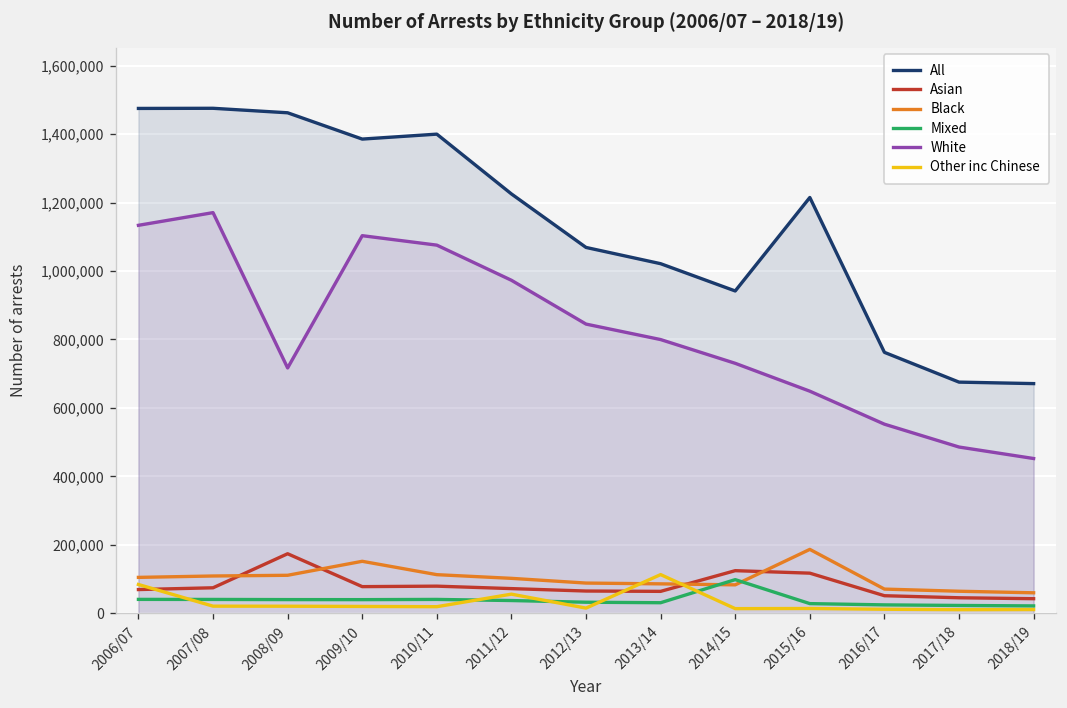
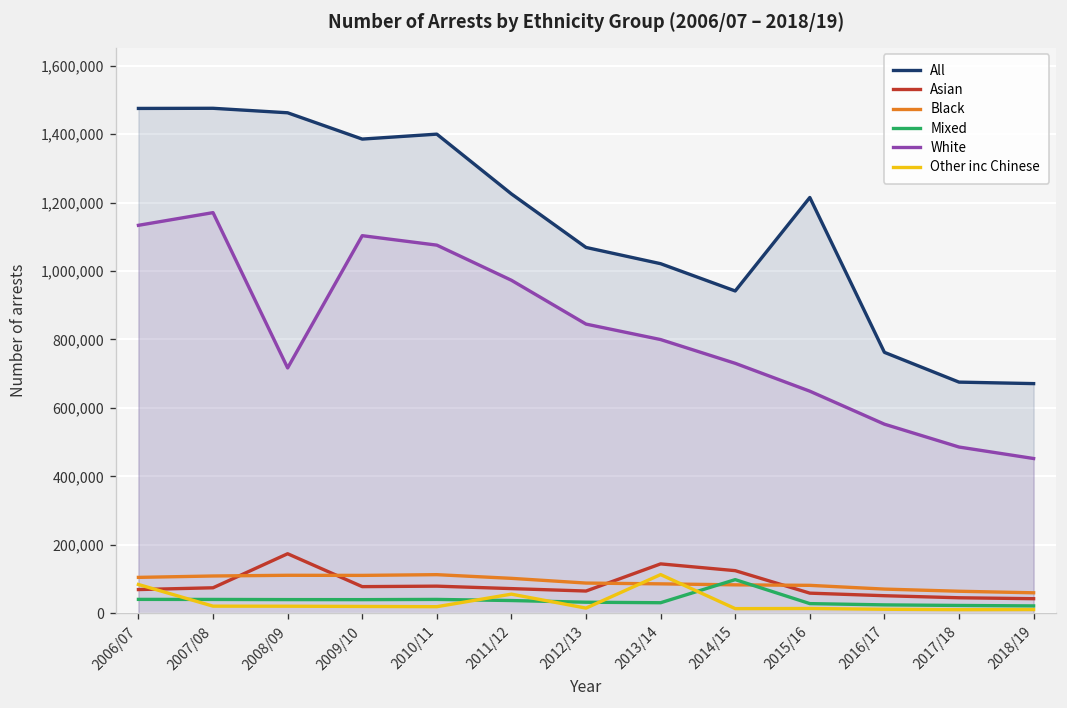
Black, 2009/10: 150,000 -> 110,000
Asian, 2013/14: 60,000 -> 140,000
Asian, 2015/16: 120,000 -> 60,000
Black, 2015/16: 190,000 -> 80,000
